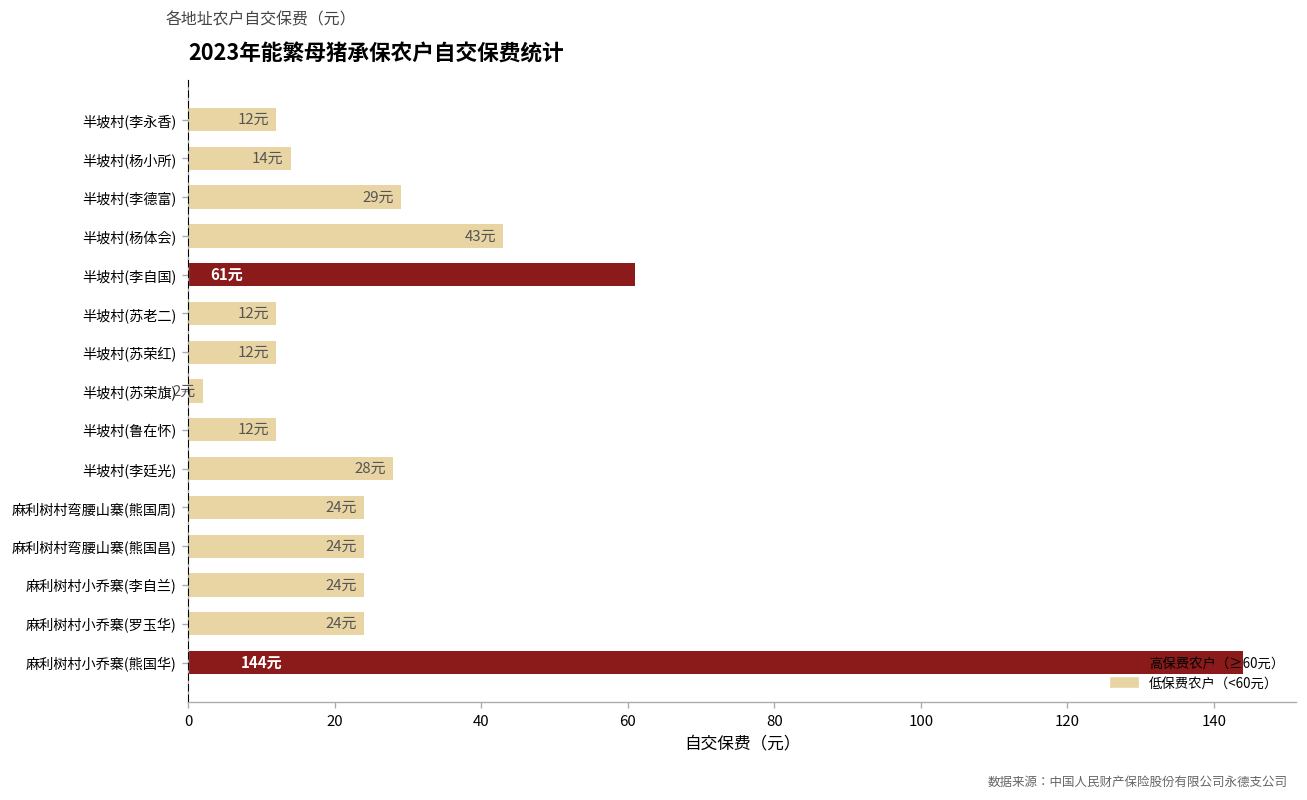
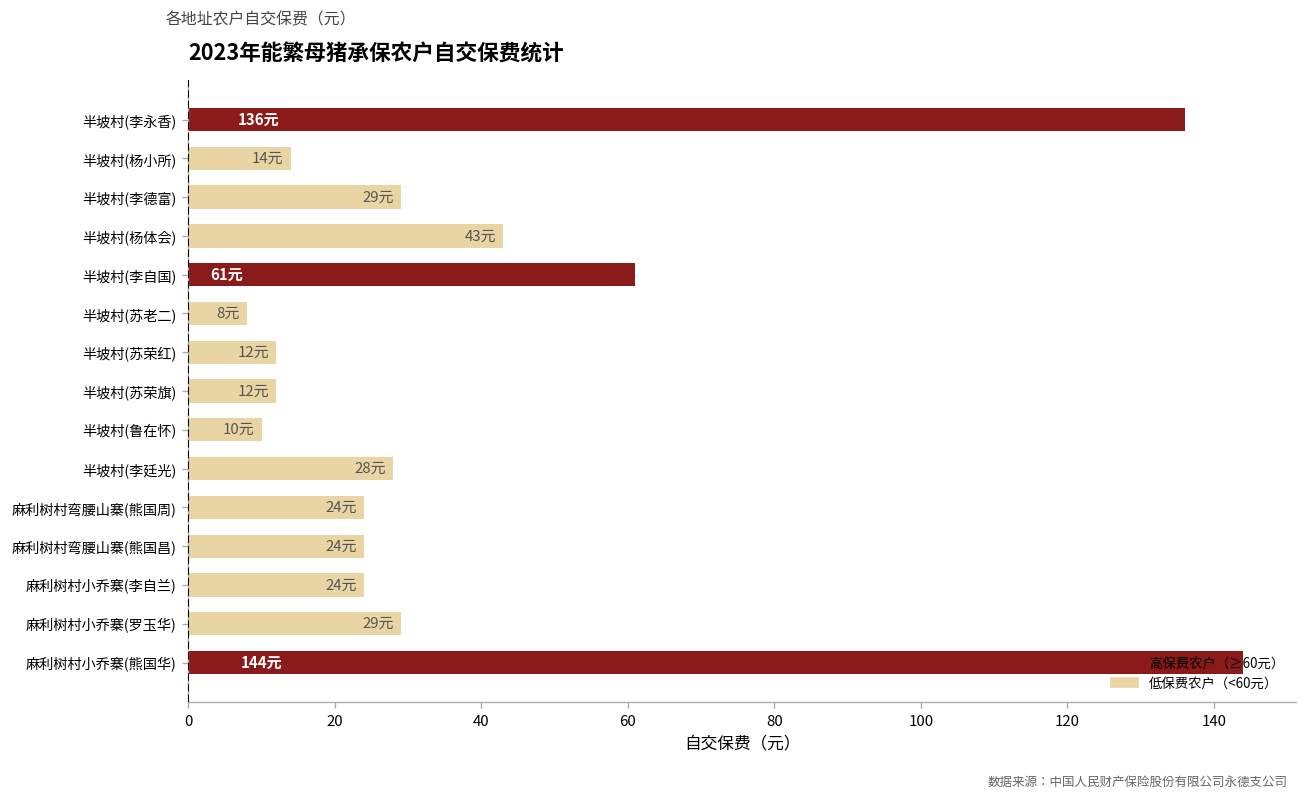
半坡村(李永香): 12元 -> 136元
半坡村(苏老二): 12元 -> 8元
半坡村(苏荣旗): 2元 -> 12元
半坡村(鲁在怀): 12元 -> 10元
麻利树村小乔寨(罗玉华): 24元 -> 29元
